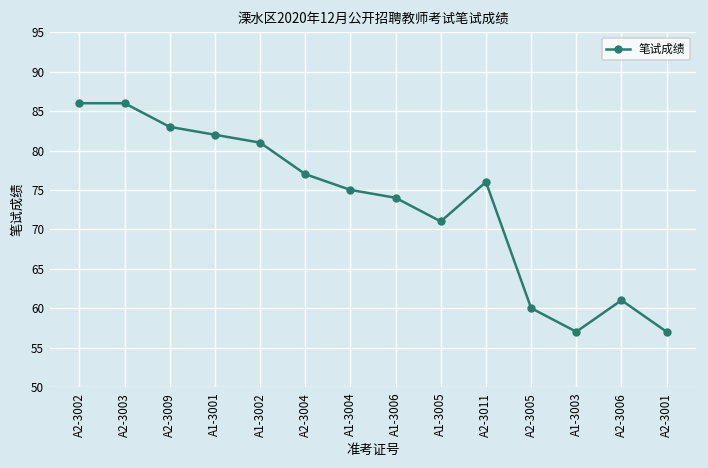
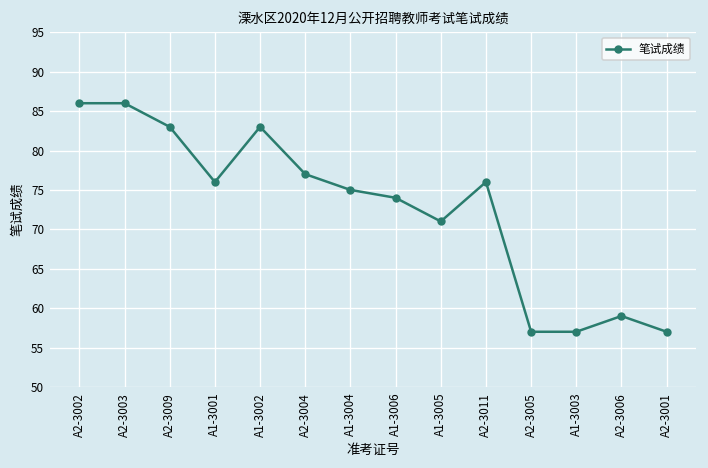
A1-3001: 82 -> 76
A1-3002: 81 -> 83
A2-3005: 60 -> 57
A2-3006: 61 -> 59
